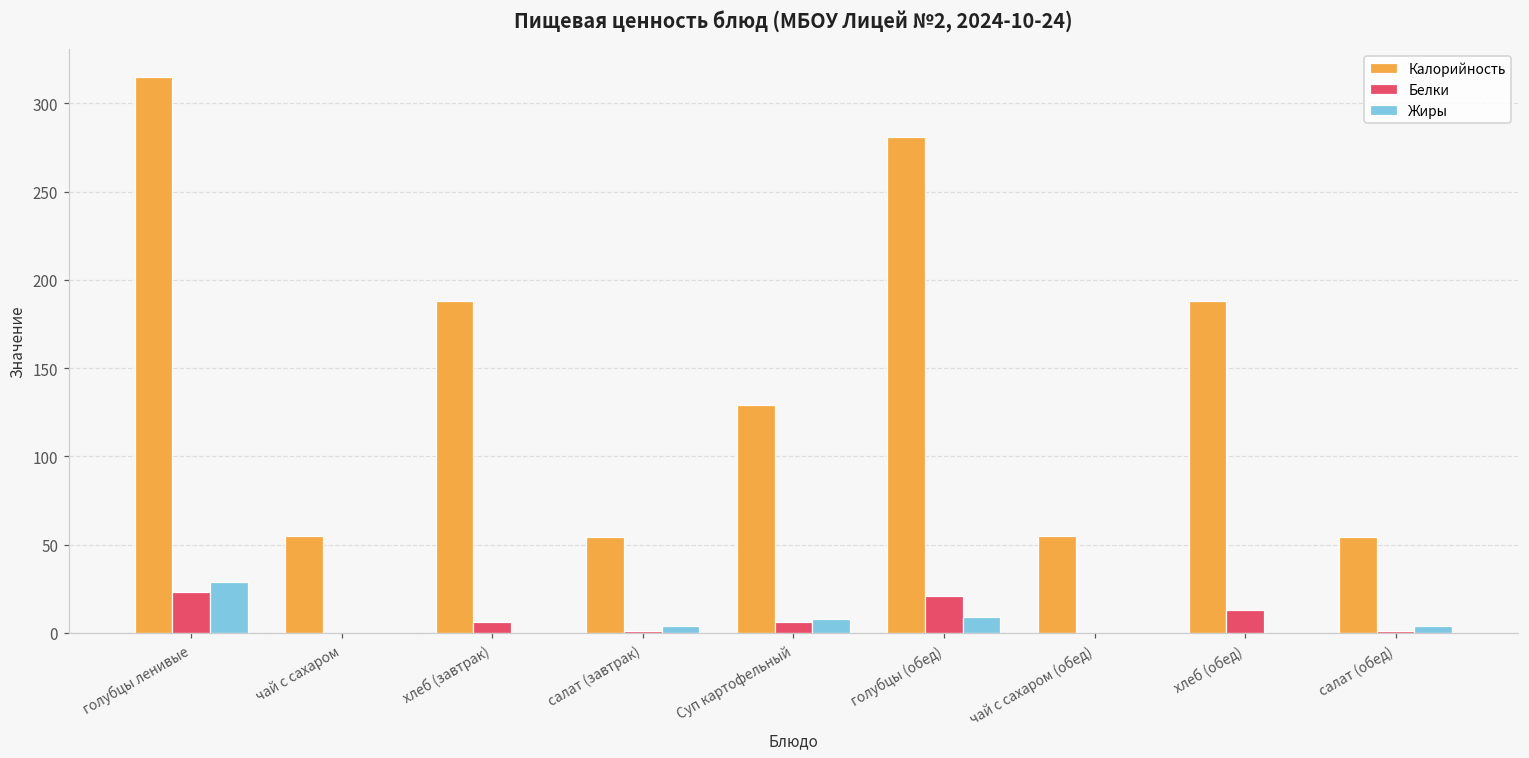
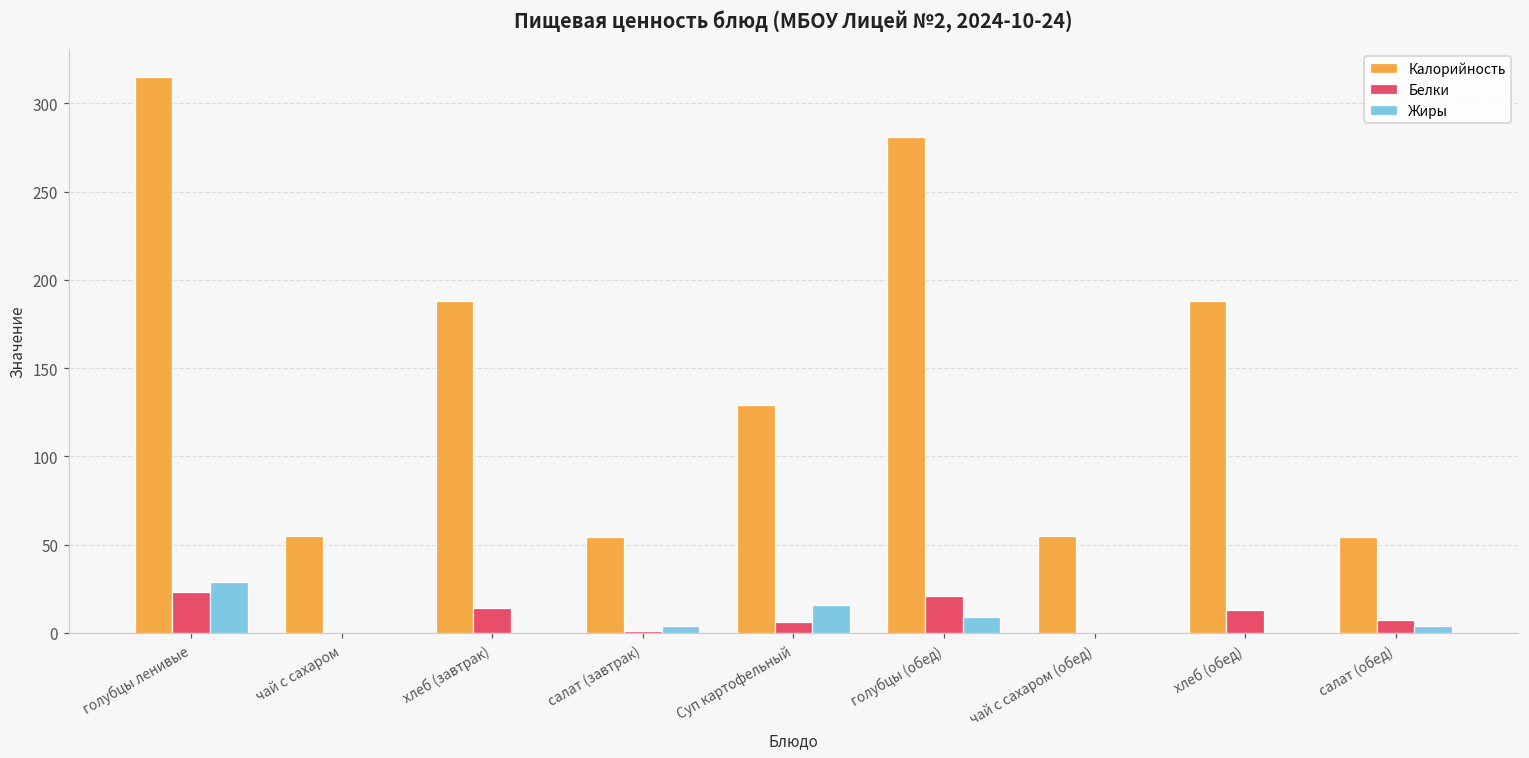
Белки, хлеб (завтрак): 6 -> 14
Жиры, Суп картофельный: 8 -> 16
Белки, салат (обед): 1 -> 7
